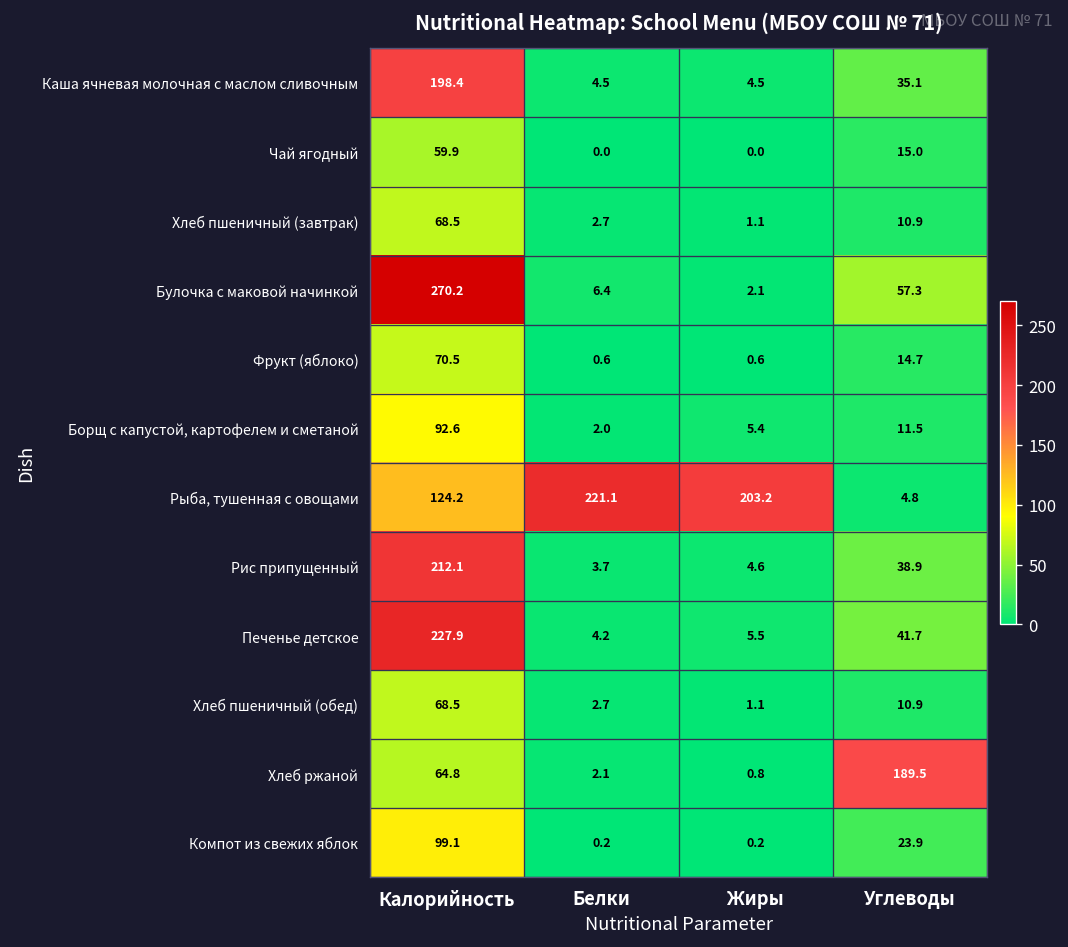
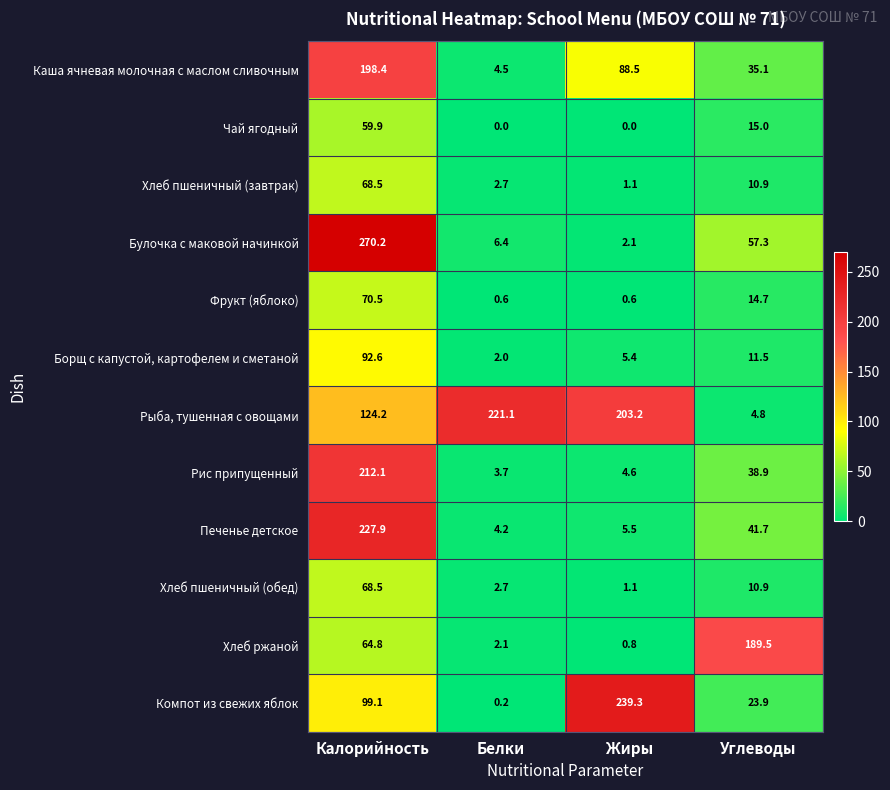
Каша ячневая молочная с маслом сливочным, Жиры: 4.5 -> 88.5
Компот из свежих яблок, Жиры: 0.2 -> 239.3
